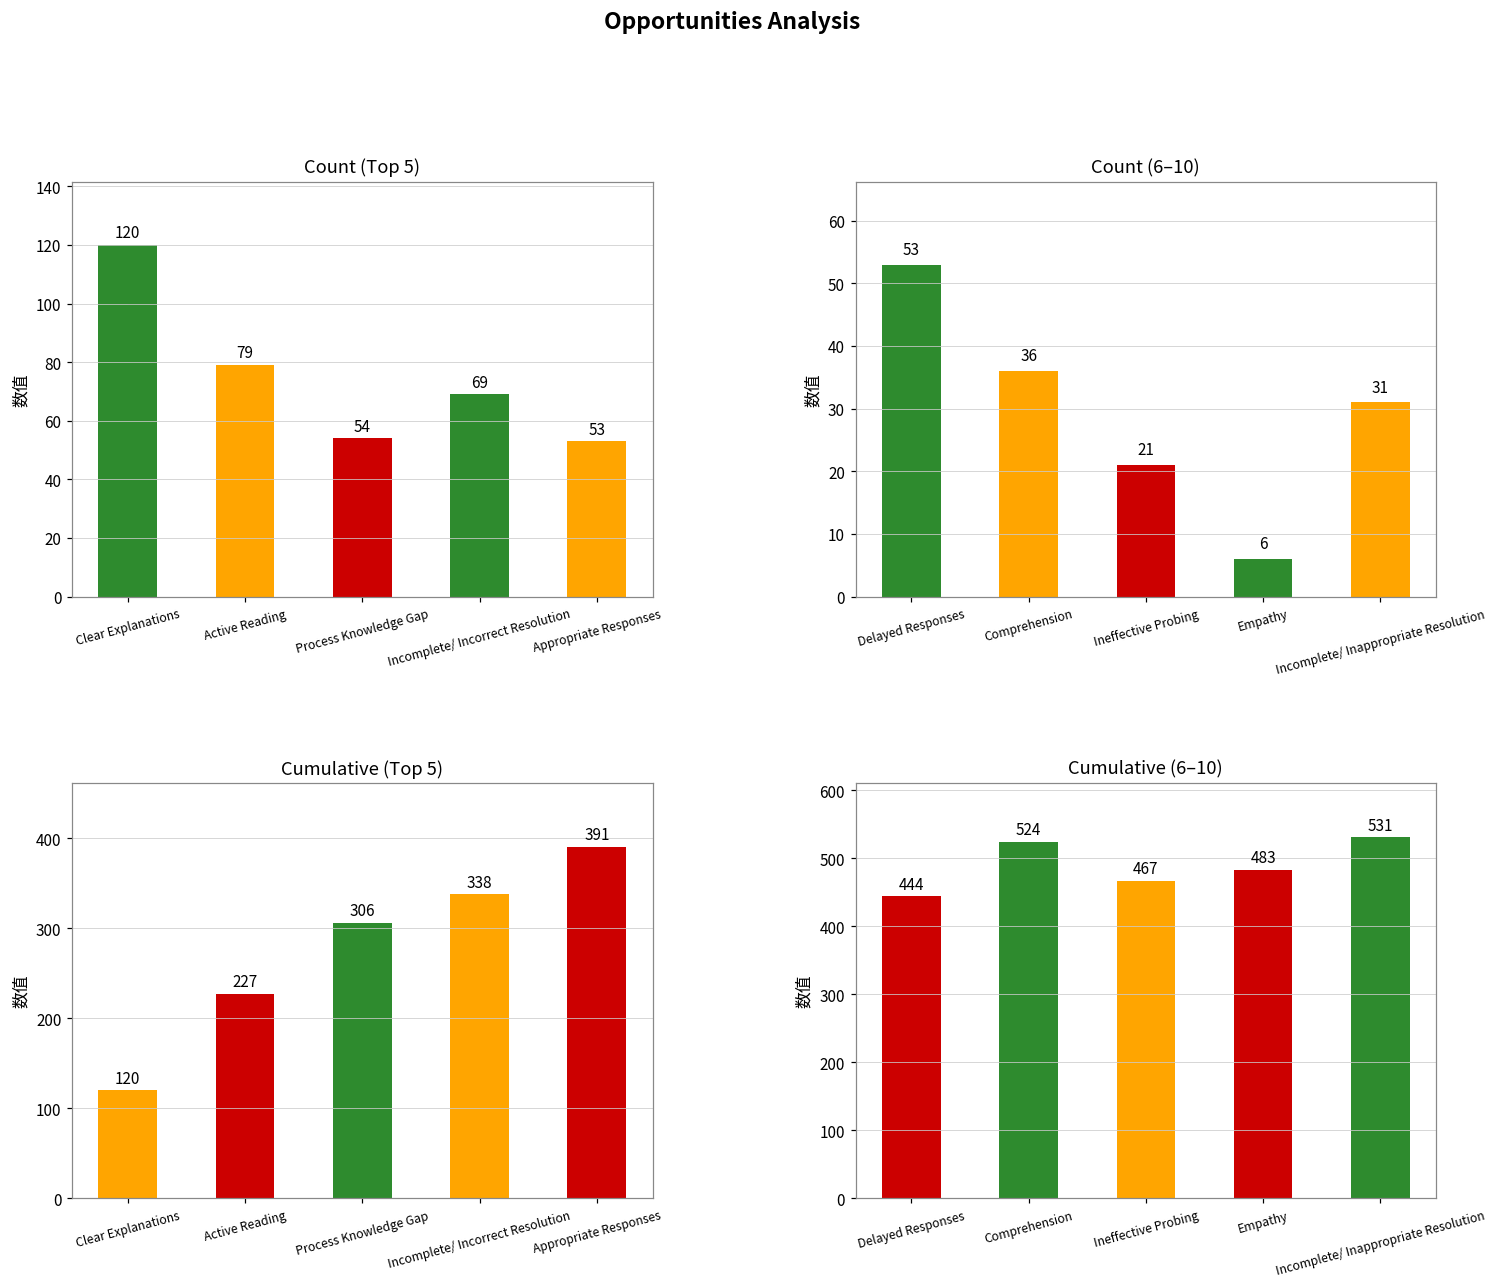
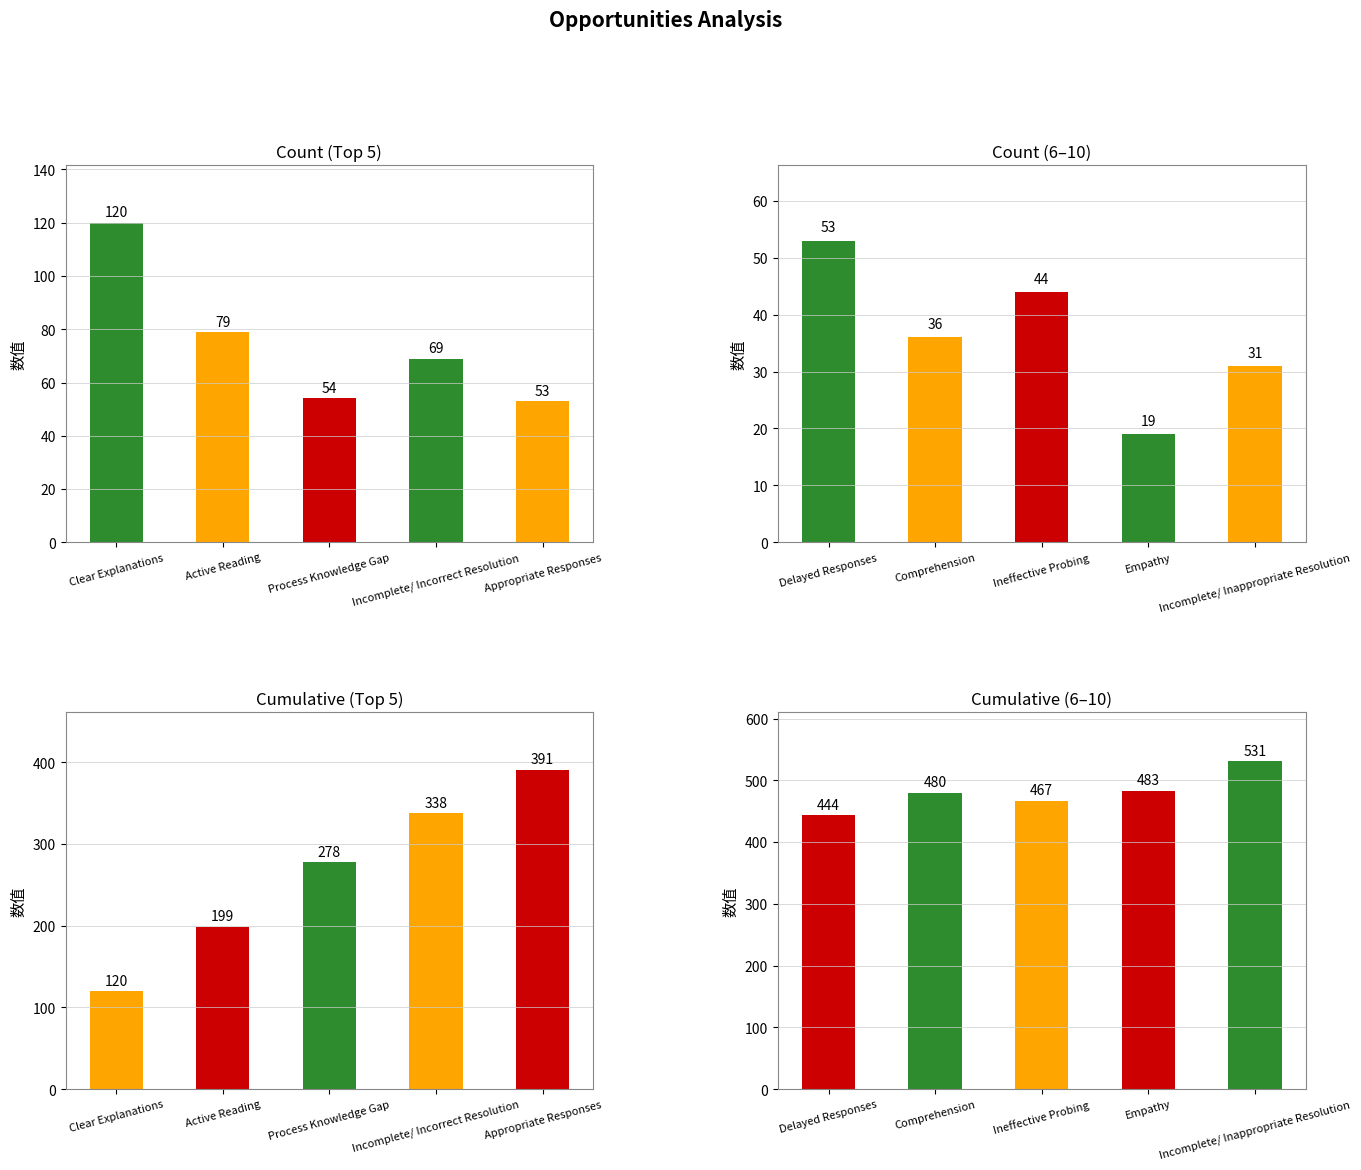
Count (6–10), Ineffective Probing: 21 -> 44
Count (6–10), Empathy: 6 -> 19
Cumulative (Top 5), Active Reading: 227 -> 199
Cumulative (Top 5), Process Knowledge Gap: 306 -> 278
Cumulative (6–10), Comprehension: 524 -> 480
